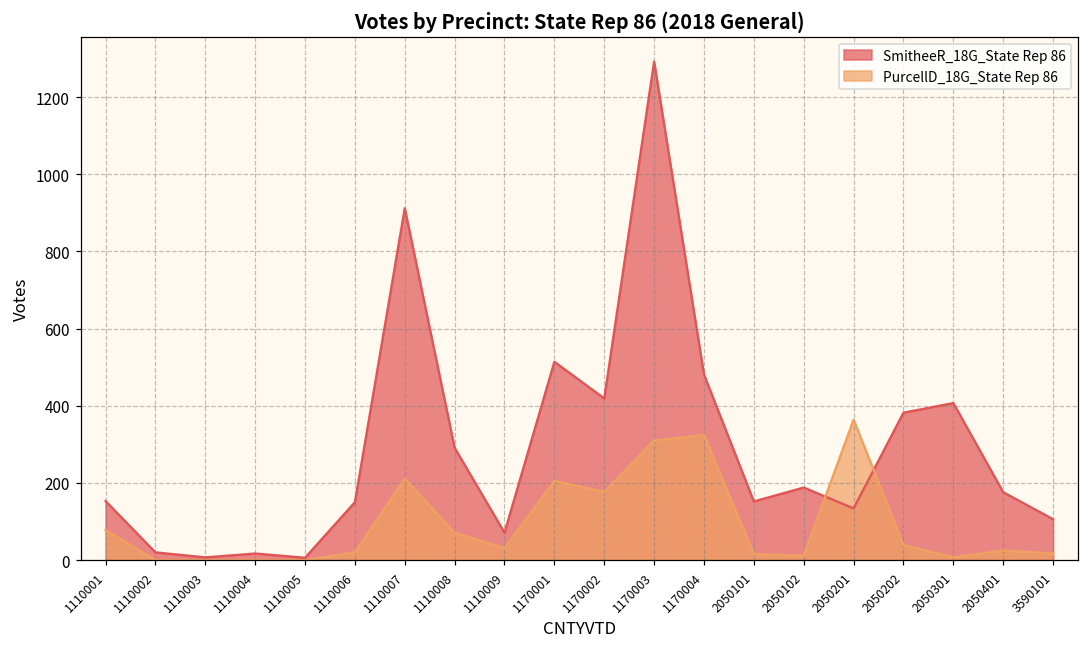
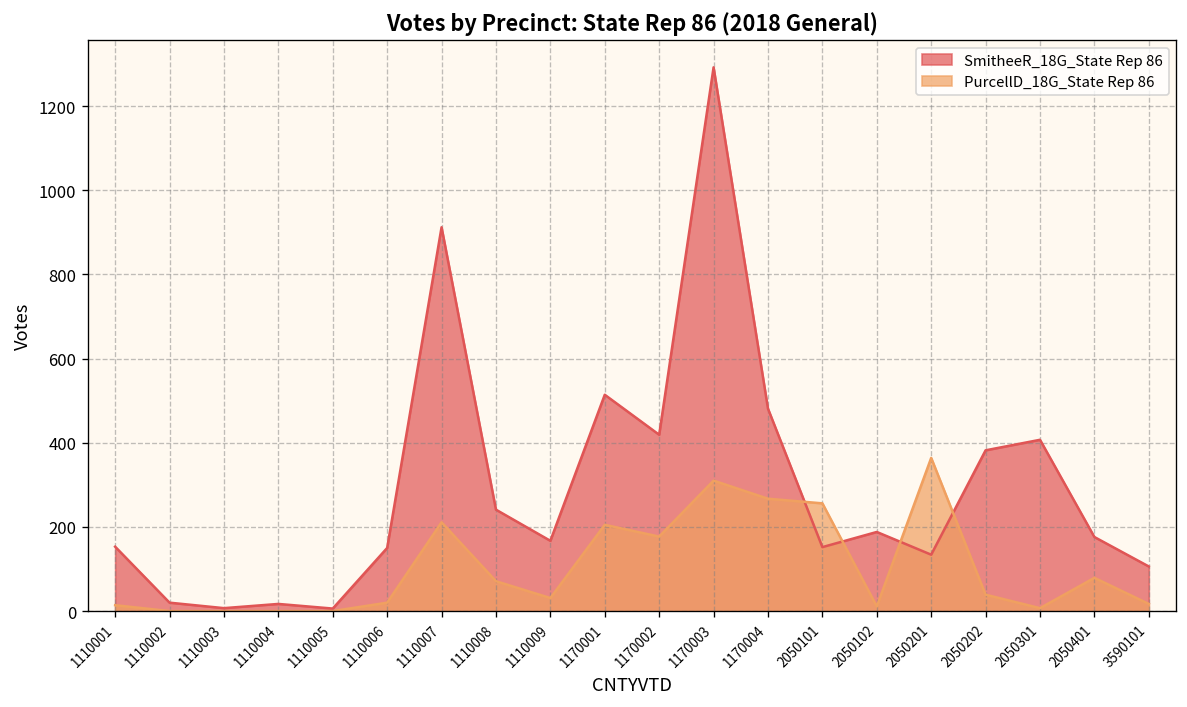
PurcellD_18G_State Rep 86, 1110001: 80 -> 10
SmitheeR_18G_State Rep 86, 1110008: 290 -> 240
SmitheeR_18G_State Rep 86, 1110009: 70 -> 170
PurcellD_18G_State Rep 86, 1170004: 320 -> 270
PurcellD_18G_State Rep 86, 2050101: 20 -> 260
PurcellD_18G_State Rep 86, 2050401: 30 -> 80
